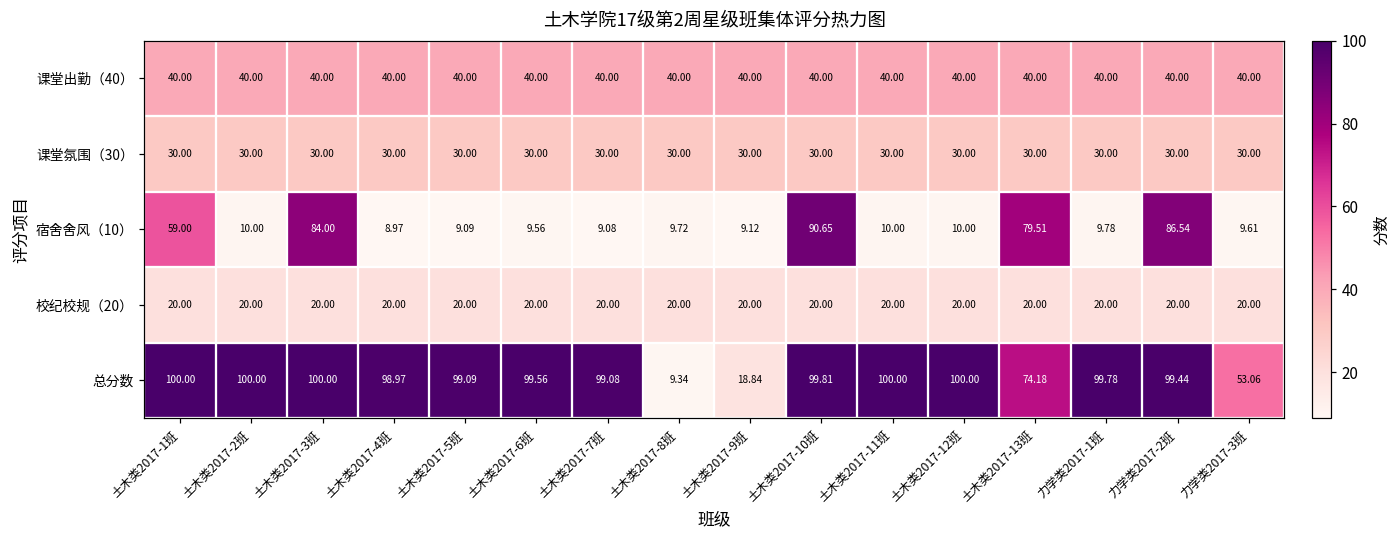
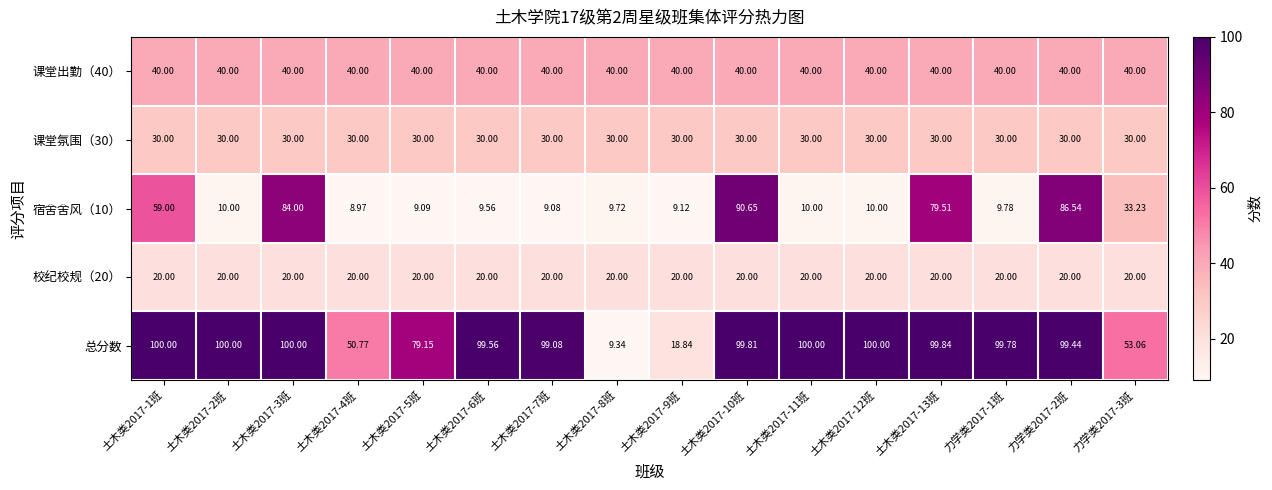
宿舍舍风（10）, 力学类2017-3班: 9.61 -> 33.23
总分数, 土木类2017-4班: 98.97 -> 50.77
总分数, 土木类2017-5班: 99.09 -> 79.15
总分数, 土木类2017-13班: 74.18 -> 99.84
